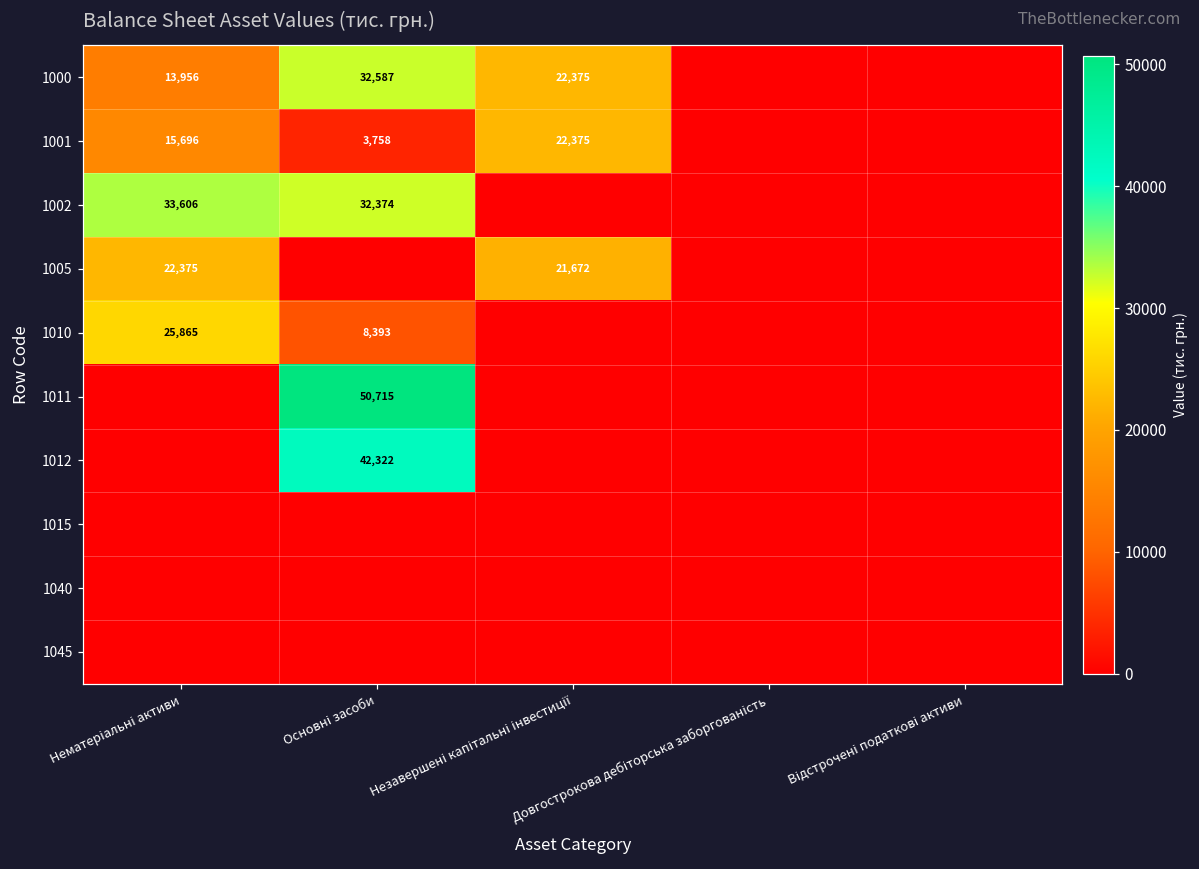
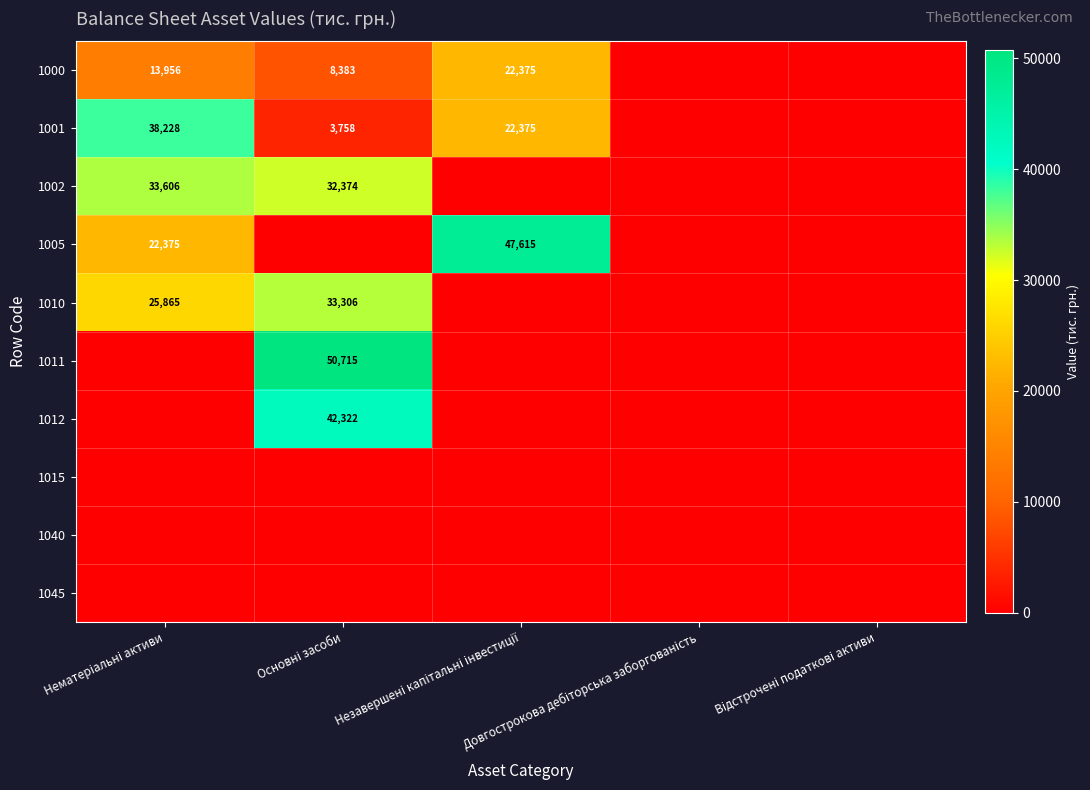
1000, Основні засоби: 32,587 -> 8,383
1001, Нематеріальні активи: 15,696 -> 38,228
1005, Незавершені капітальні інвестиції: 21,672 -> 47,615
1010, Основні засоби: 8,393 -> 33,306
